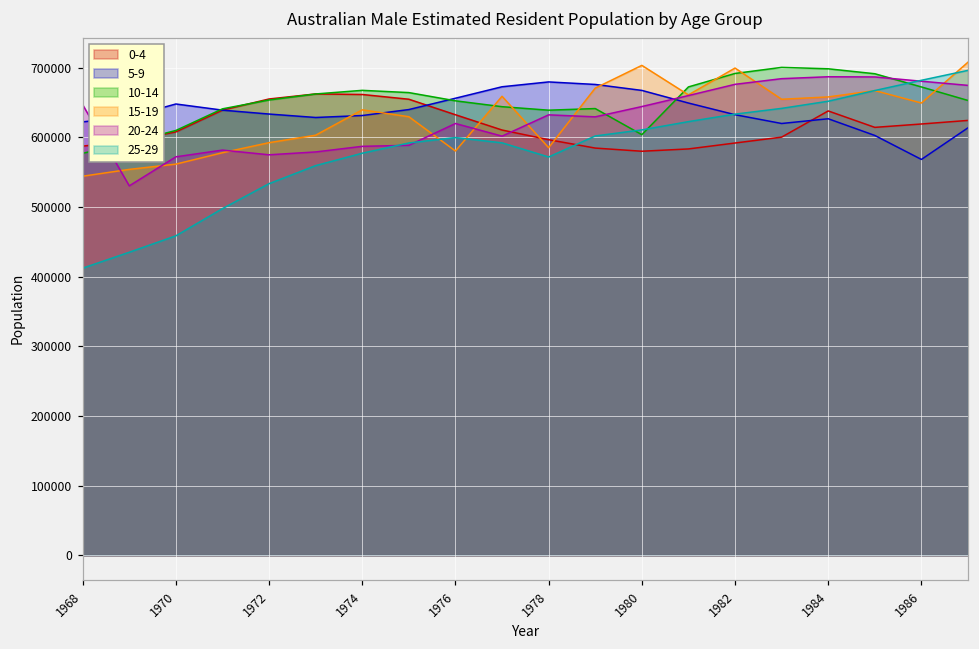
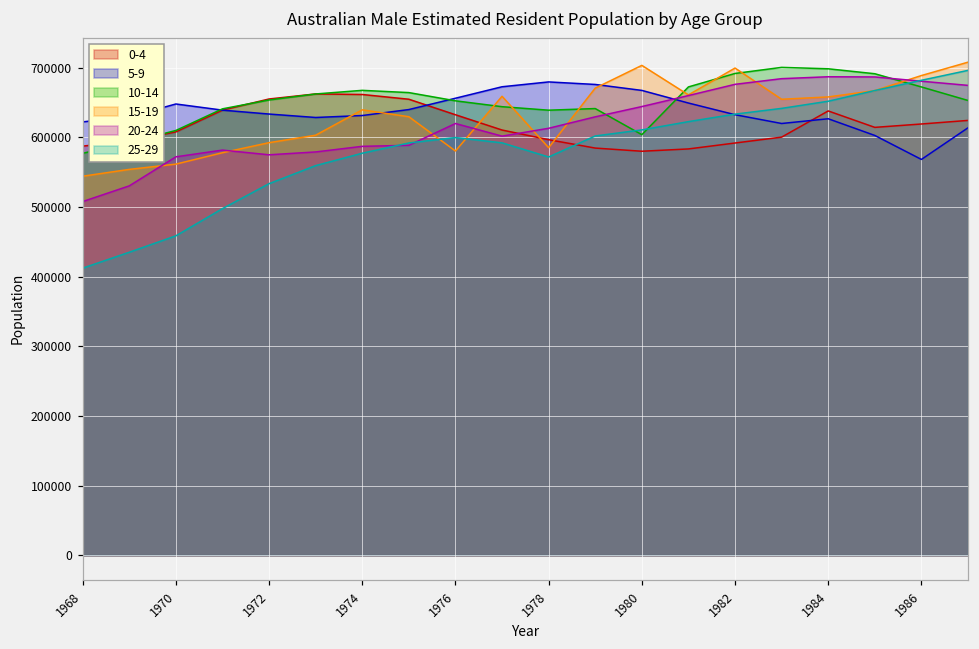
20-24, 1968: 650000 -> 510000
20-24, 1978: 630000 -> 610000
15-19, 1986: 650000 -> 690000
